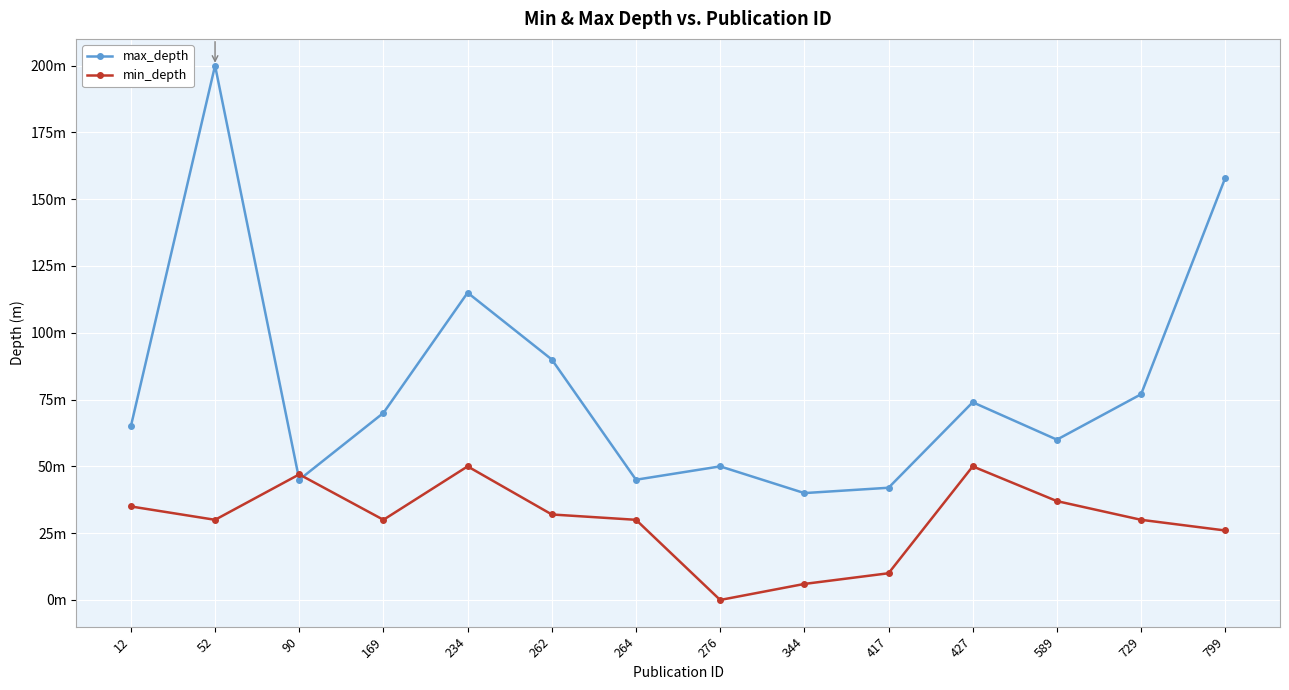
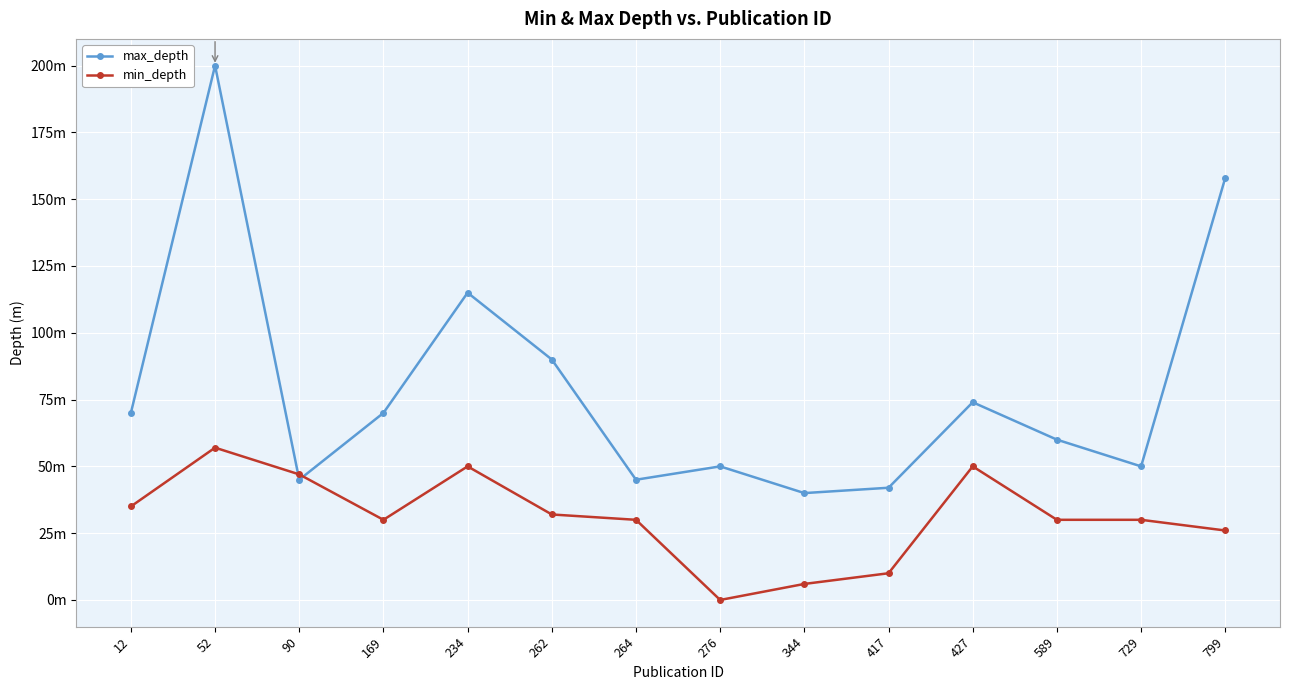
max_depth, 12: 65m -> 70m
min_depth, 52: 30m -> 57m
min_depth, 589: 37m -> 30m
max_depth, 729: 77m -> 50m
